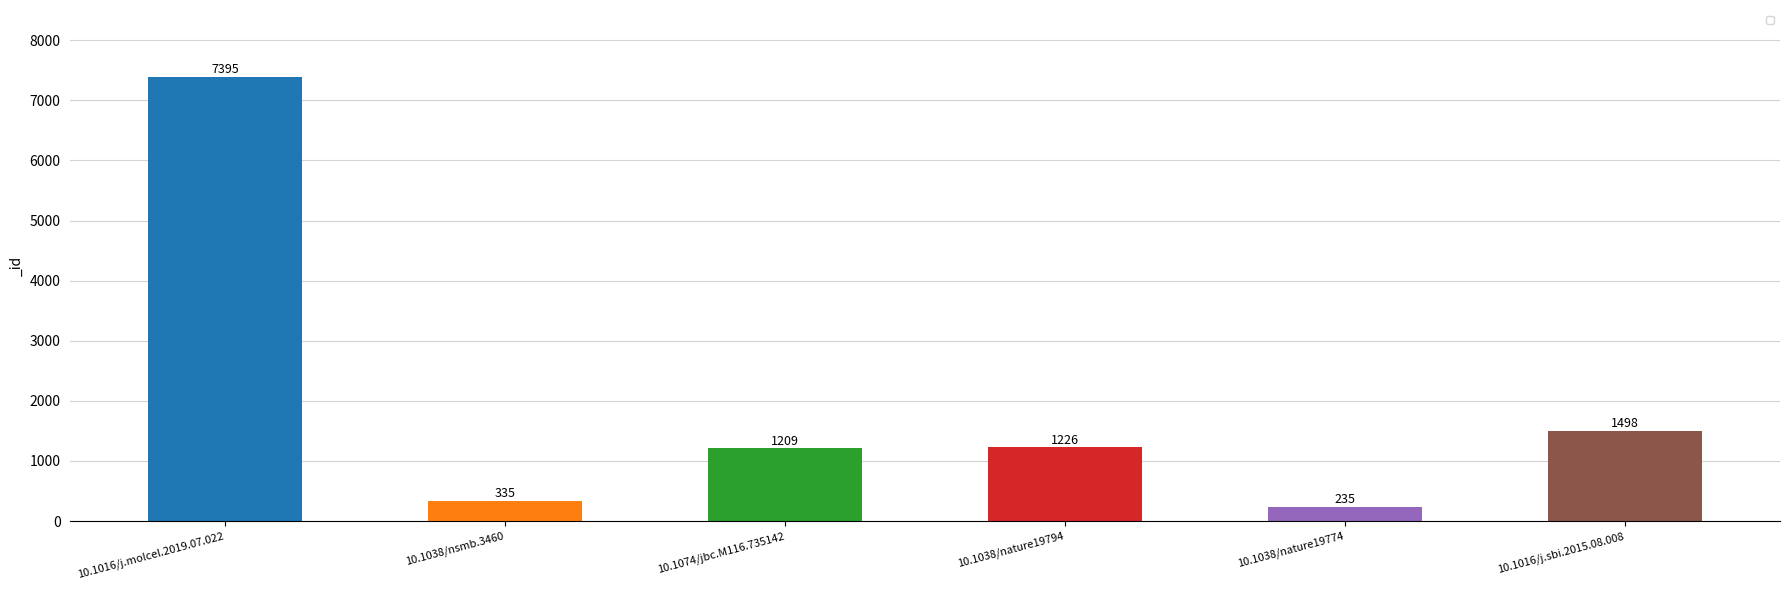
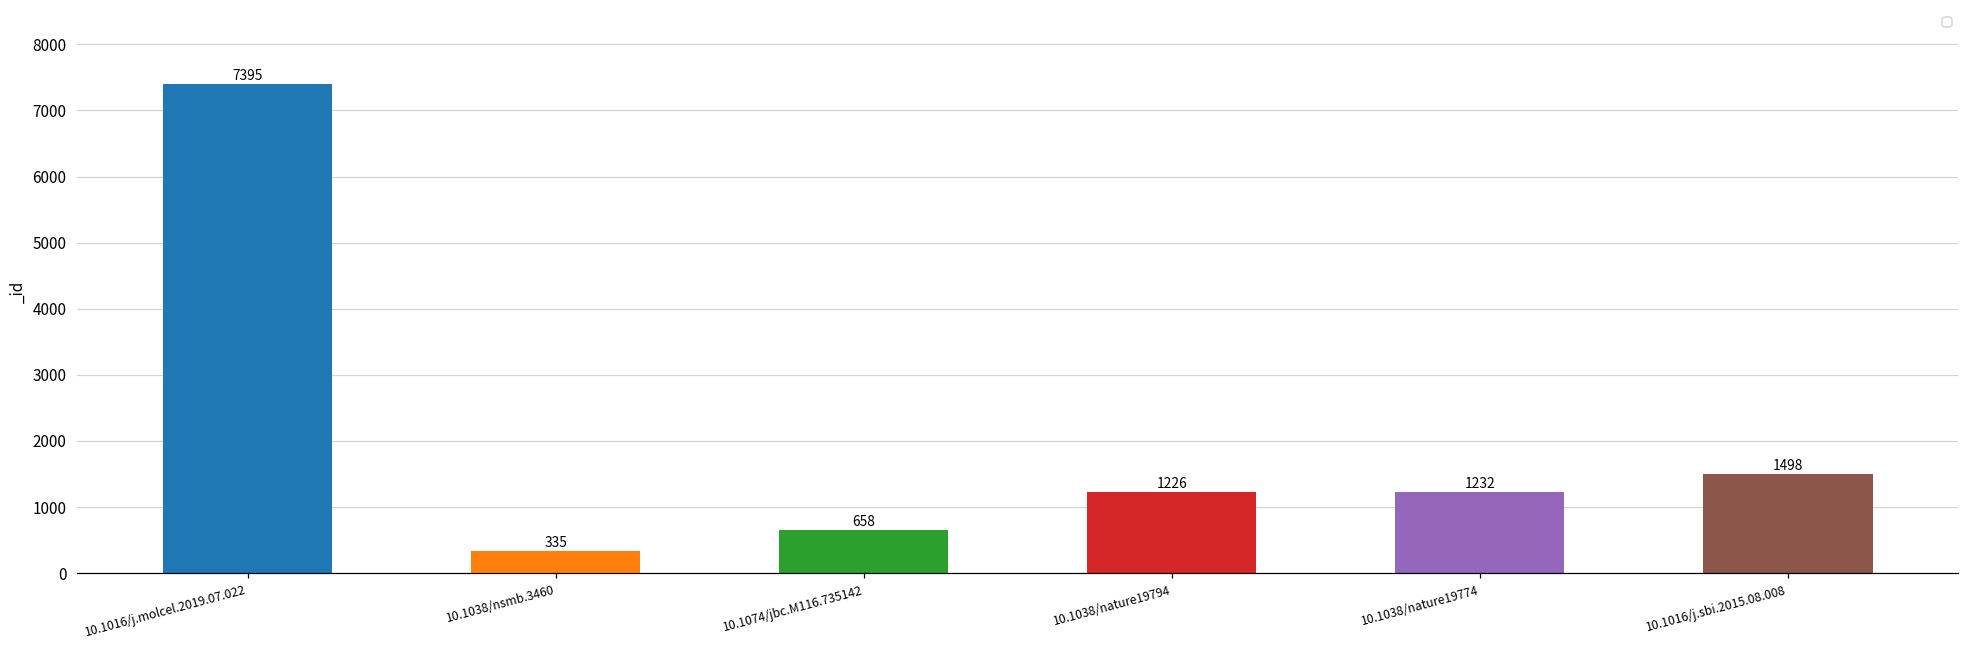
10.1074/jbc.M116.735142: 1209 -> 658
10.1038/nature19774: 235 -> 1232
